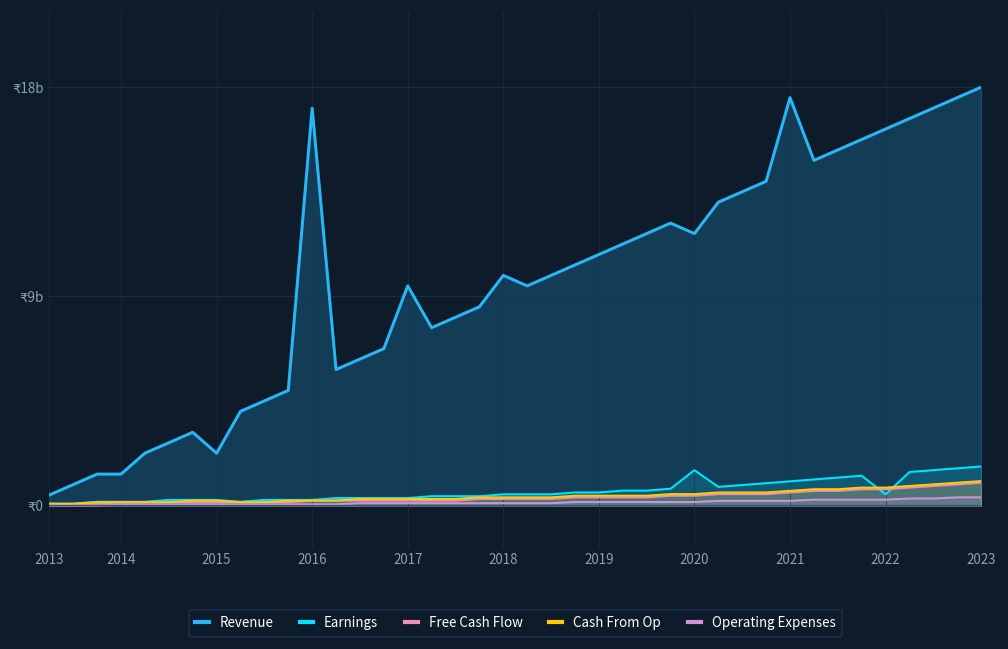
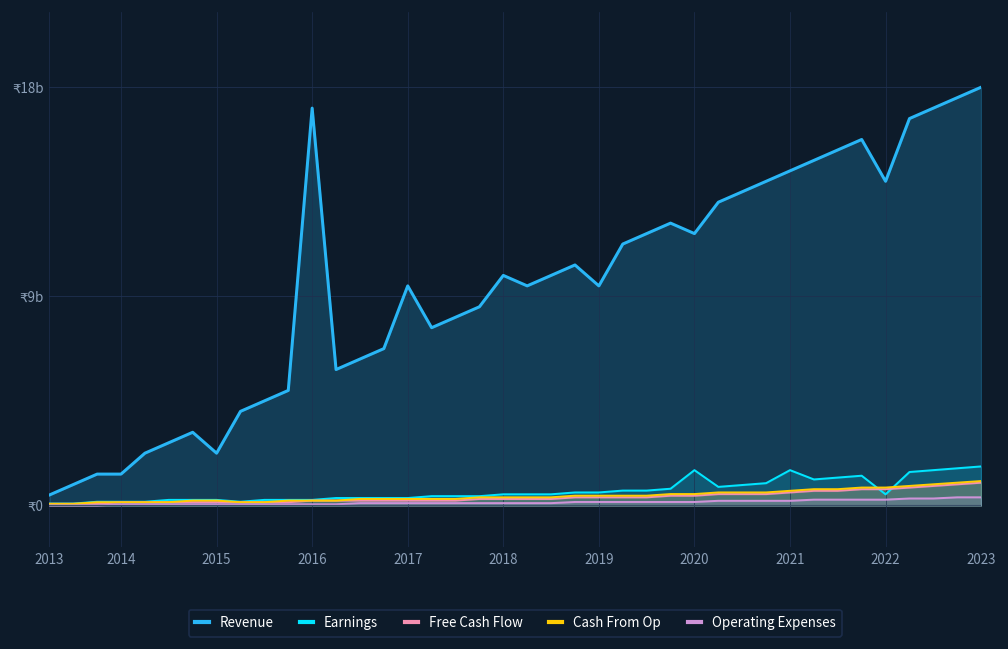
Revenue, 2019: ₹10.8b -> ₹9.5b
Revenue, 2021: ₹17.6b -> ₹14.4b
Earnings, 2021: ₹1.0b -> ₹1.5b
Revenue, 2022: ₹16.2b -> ₹14.0b
